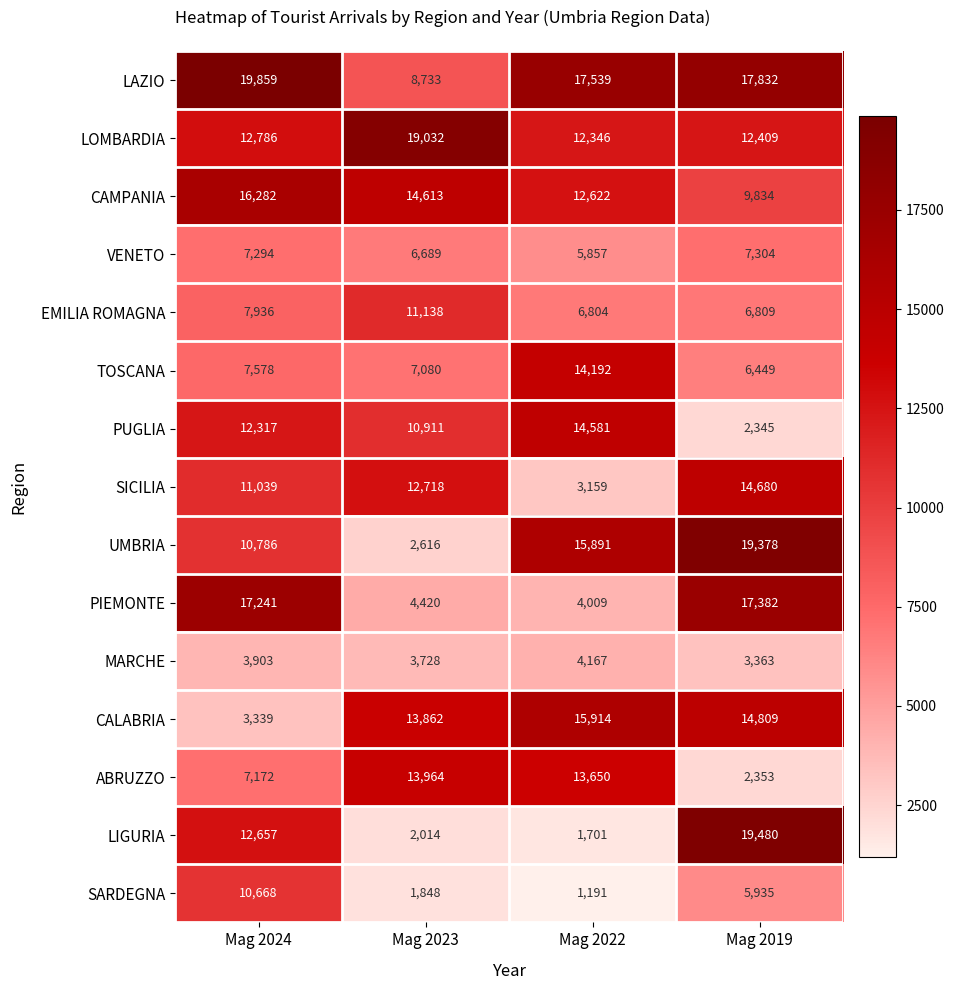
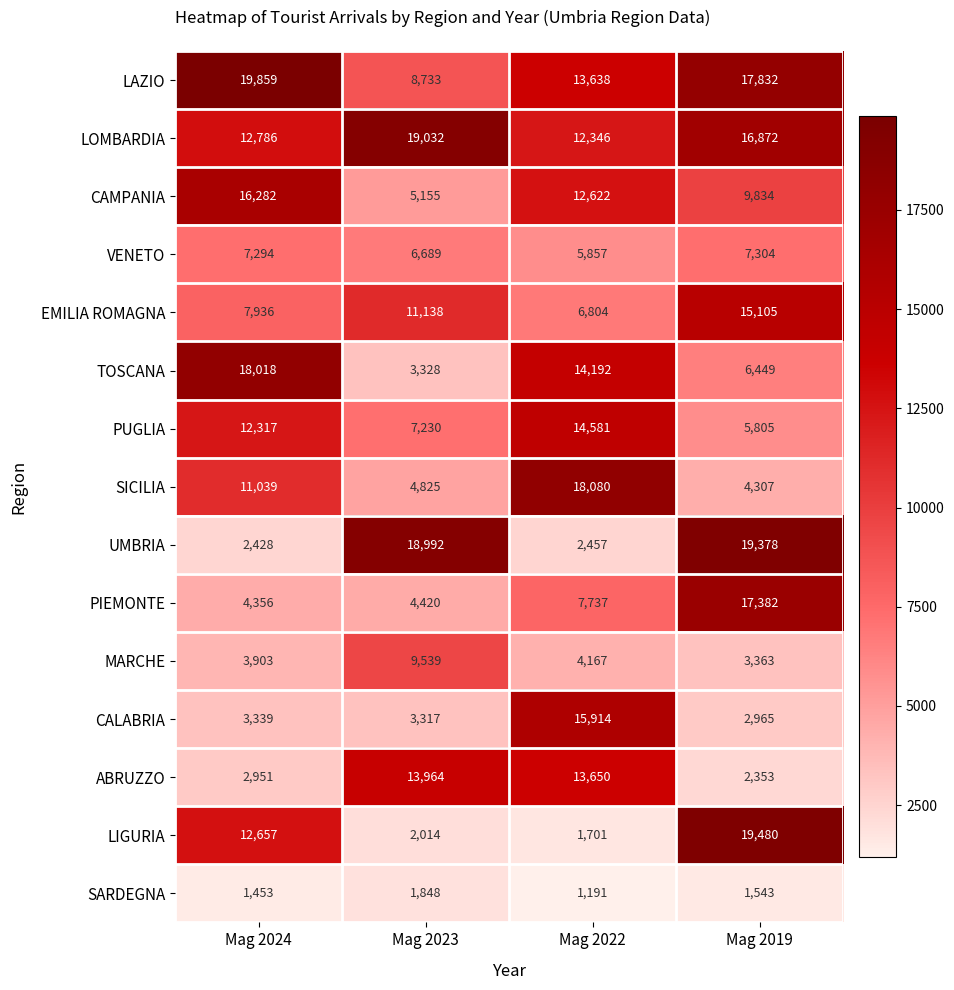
LAZIO, Mag 2022: 17,539 -> 13,638
LOMBARDIA, Mag 2019: 12,409 -> 16,872
CAMPANIA, Mag 2023: 14,613 -> 5,155
EMILIA ROMAGNA, Mag 2019: 6,809 -> 15,105
TOSCANA, Mag 2024: 7,578 -> 18,018
TOSCANA, Mag 2023: 7,080 -> 3,328
PUGLIA, Mag 2023: 10,911 -> 7,230
PUGLIA, Mag 2019: 2,345 -> 5,805
SICILIA, Mag 2023: 12,718 -> 4,825
SICILIA, Mag 2022: 3,159 -> 18,080
SICILIA, Mag 2019: 14,680 -> 4,307
UMBRIA, Mag 2024: 10,786 -> 2,428
UMBRIA, Mag 2023: 2,616 -> 18,992
UMBRIA, Mag 2022: 15,891 -> 2,457
PIEMONTE, Mag 2024: 17,241 -> 4,356
PIEMONTE, Mag 2022: 4,009 -> 7,737
MARCHE, Mag 2023: 3,728 -> 9,539
CALABRIA, Mag 2023: 13,862 -> 3,317
CALABRIA, Mag 2019: 14,809 -> 2,965
ABRUZZO, Mag 2024: 7,172 -> 2,951
SARDEGNA, Mag 2024: 10,668 -> 1,453
SARDEGNA, Mag 2019: 5,935 -> 1,543
